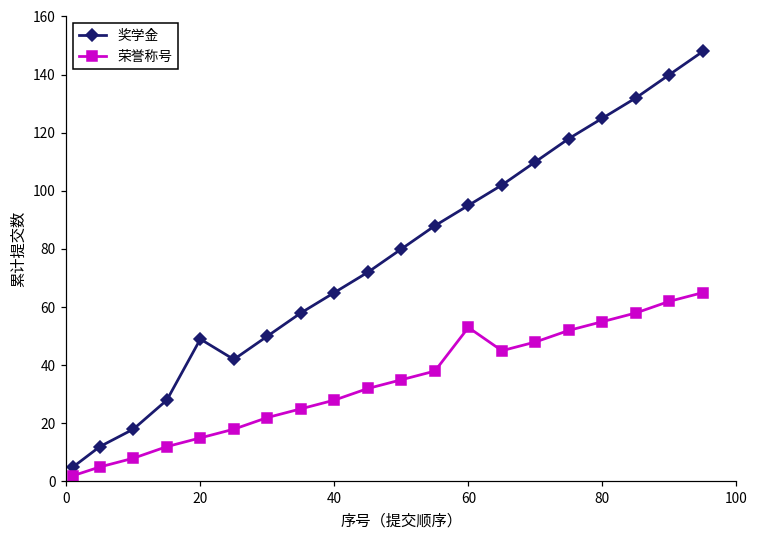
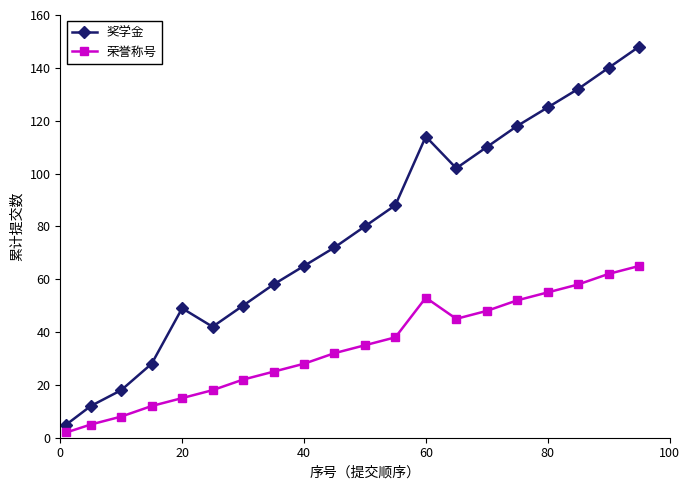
奖学金, 60: 95 -> 114
